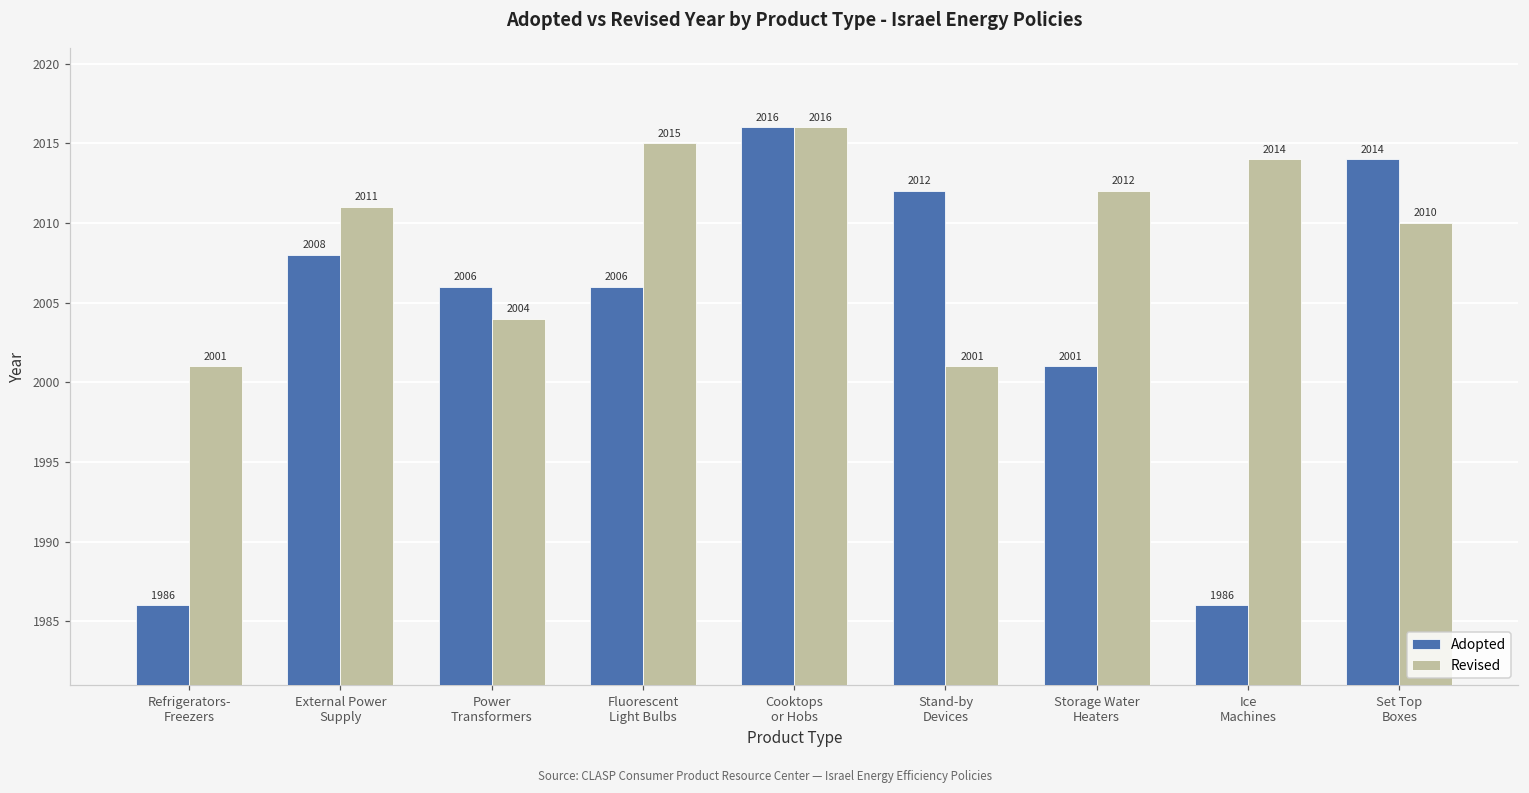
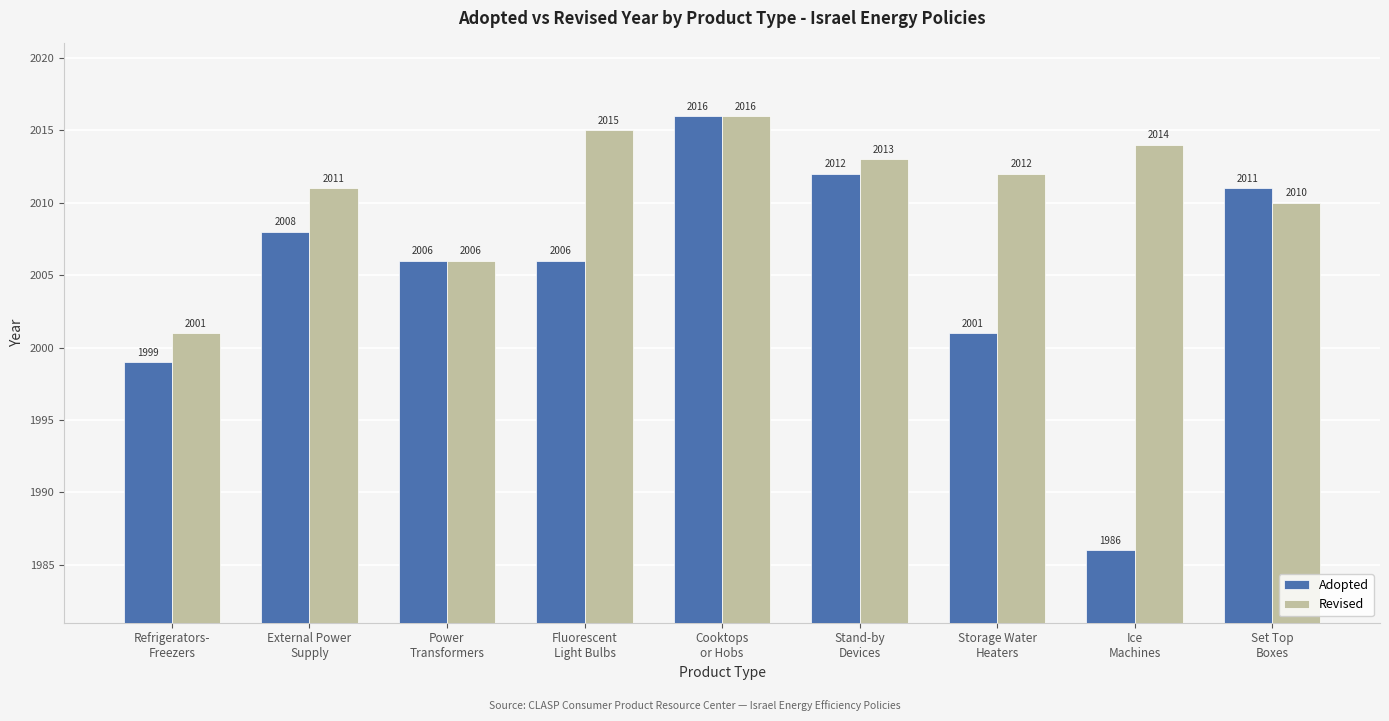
Adopted, Refrigerators- Freezers: 1986 -> 1999
Revised, Power Transformers: 2004 -> 2006
Revised, Stand-by Devices: 2001 -> 2013
Adopted, Set Top Boxes: 2014 -> 2011
